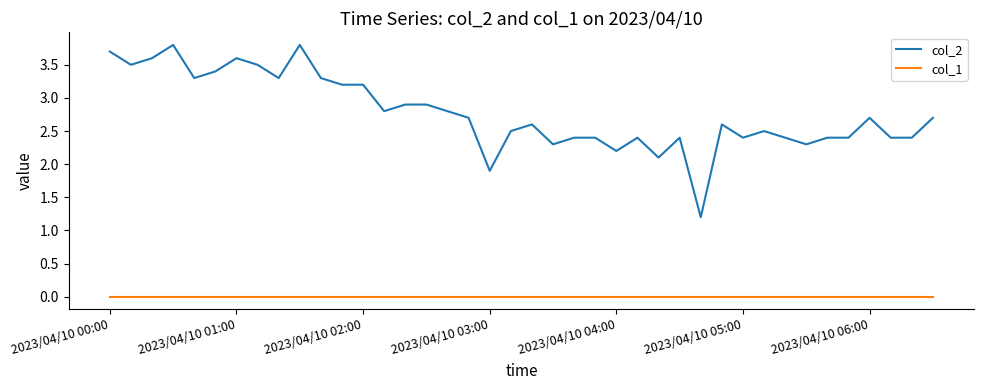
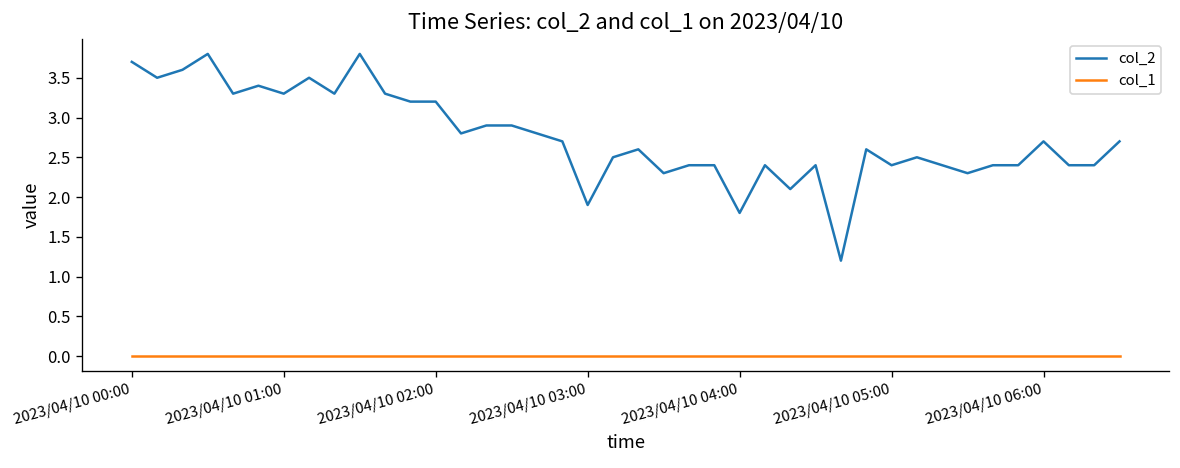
col_2, 2023/04/10 01:00: 3.6 -> 3.3
col_2, 2023/04/10 04:00: 2.2 -> 1.8
